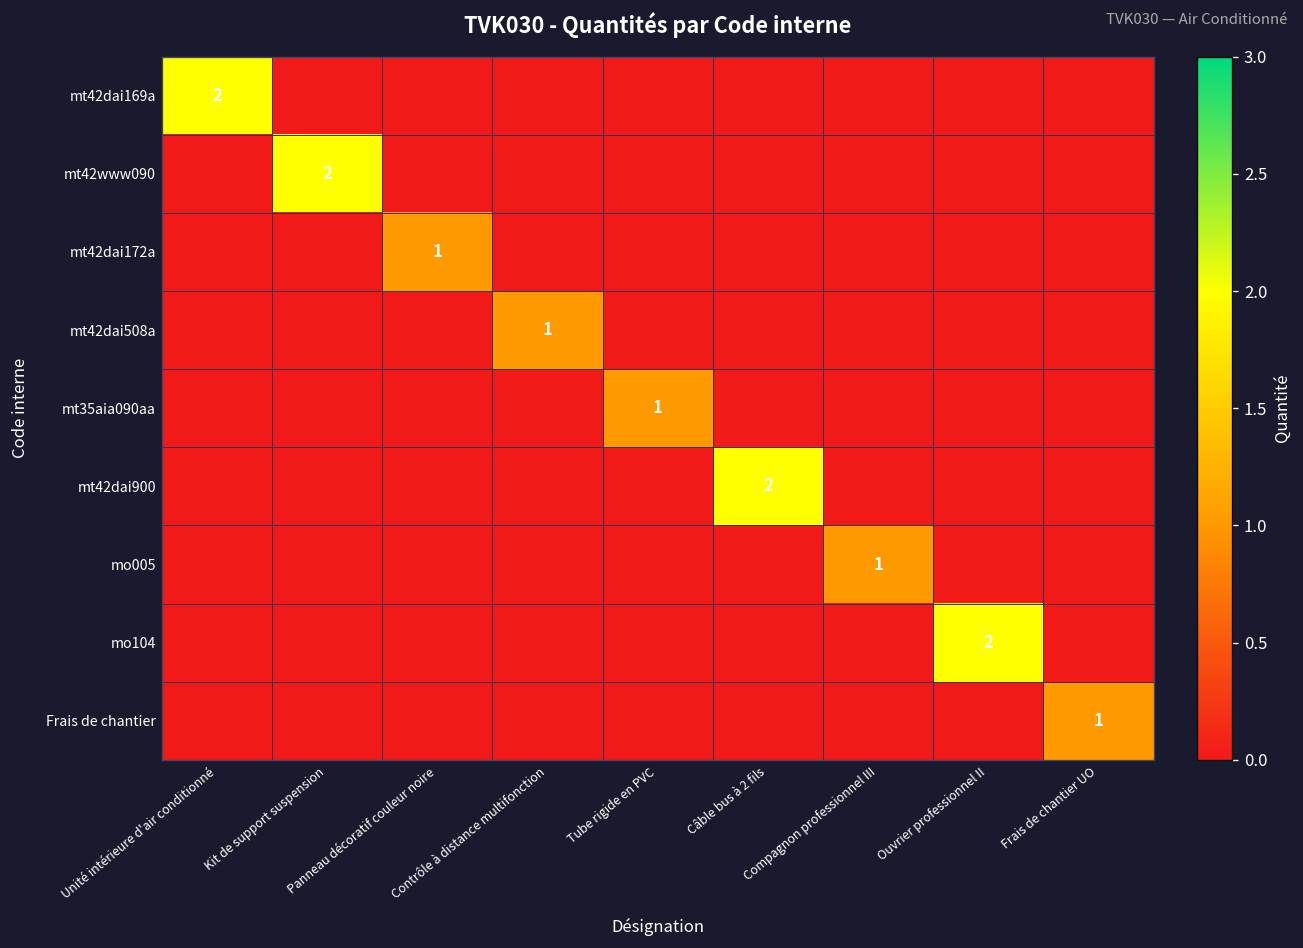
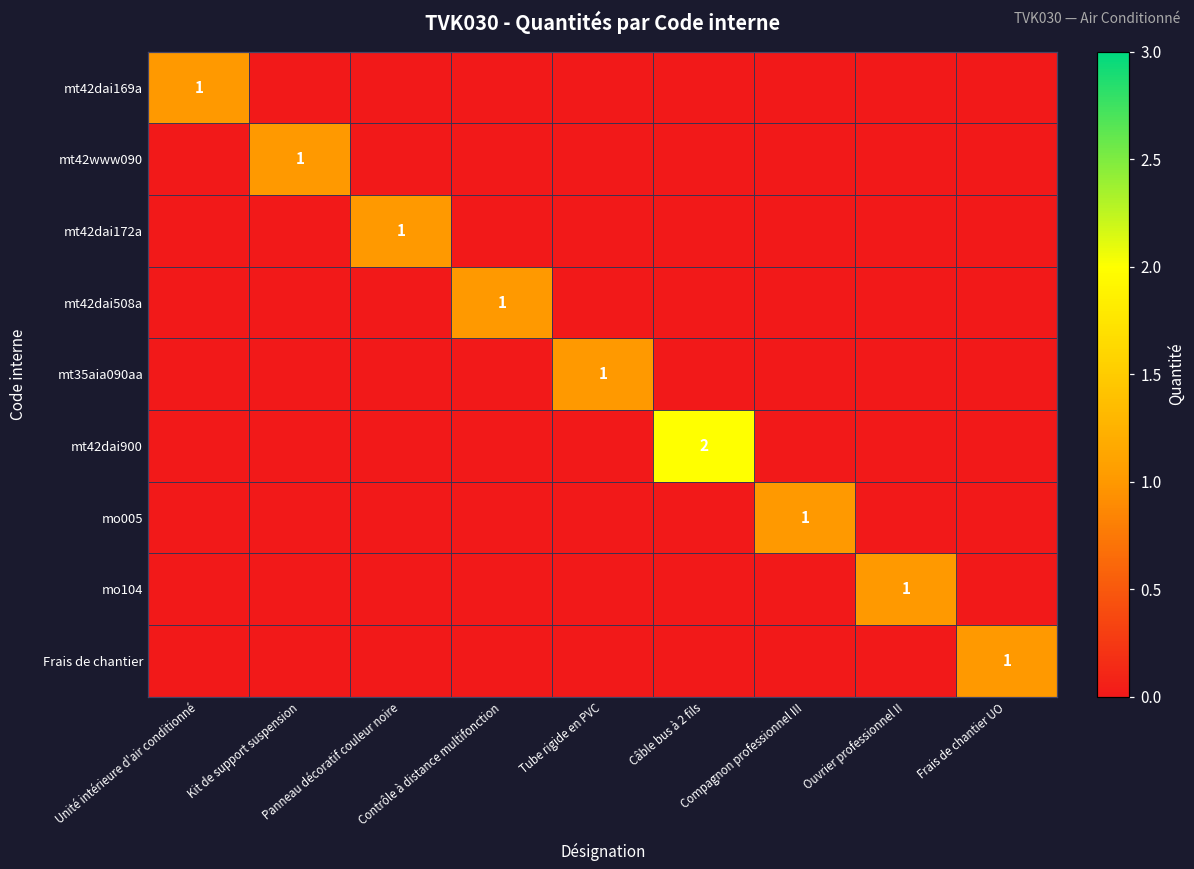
mt42dai169a, Unité intérieure d'air conditionné: 2 -> 1
mt42www090, Kit de support suspension: 2 -> 1
mo104, Ouvrier professionnel II: 2 -> 1
